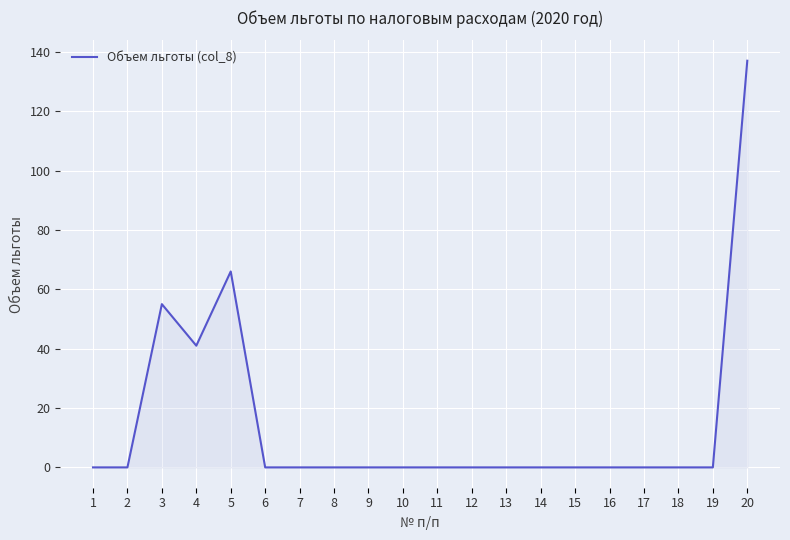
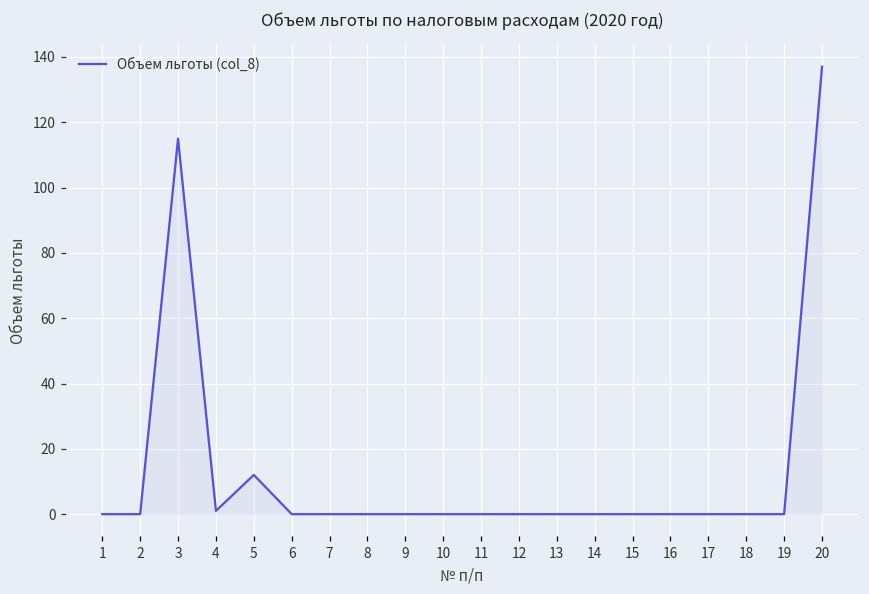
3: 55 -> 115
4: 41 -> 1
5: 66 -> 12
